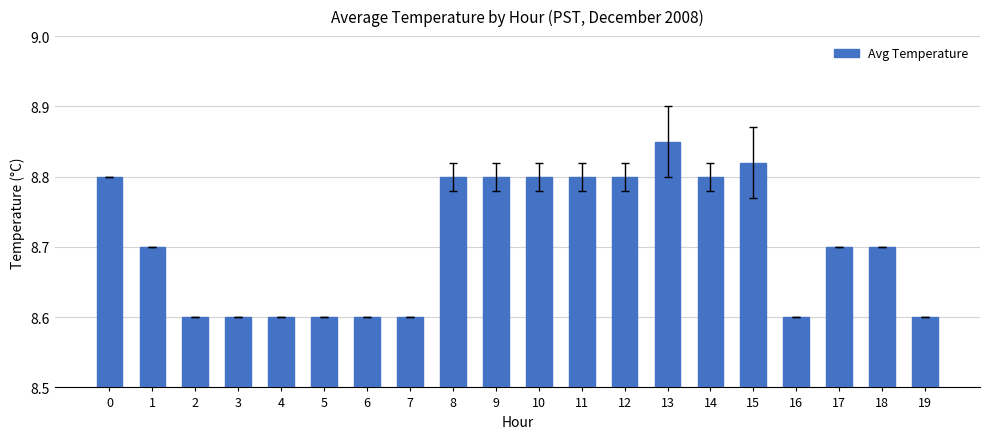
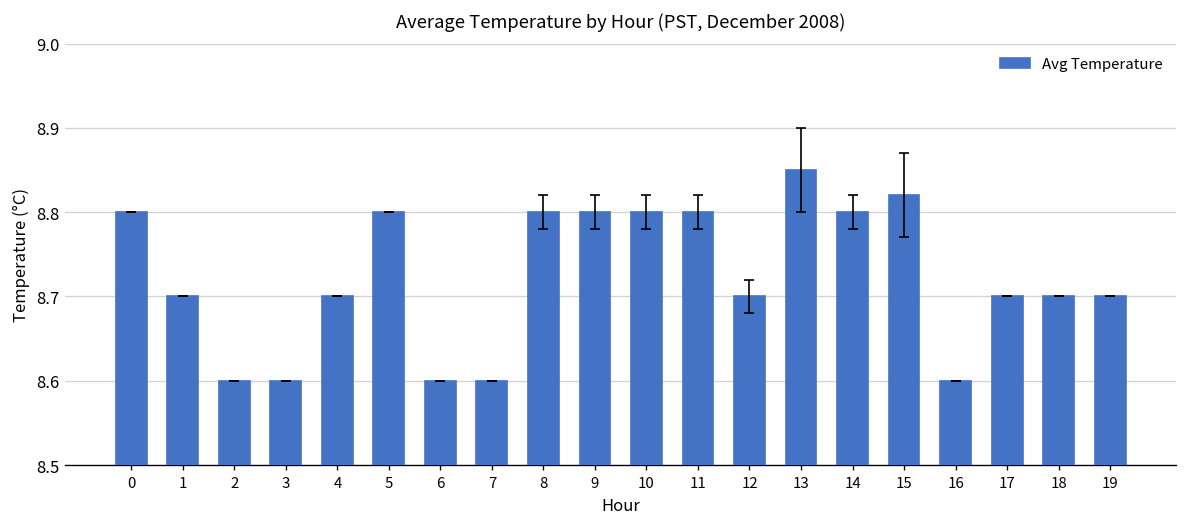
Avg Temperature, 4: 8.6 -> 8.7
Avg Temperature, 5: 8.6 -> 8.8
Avg Temperature, 12: 8.8 -> 8.7
Avg Temperature, 19: 8.6 -> 8.7
